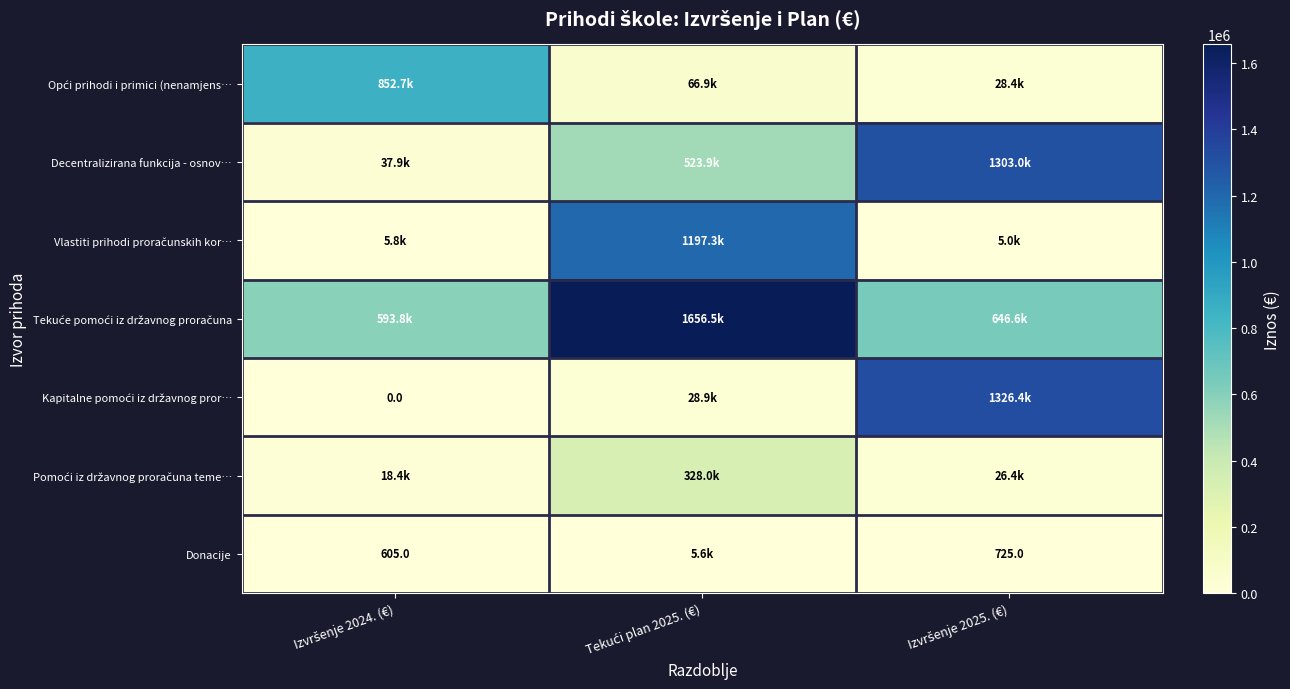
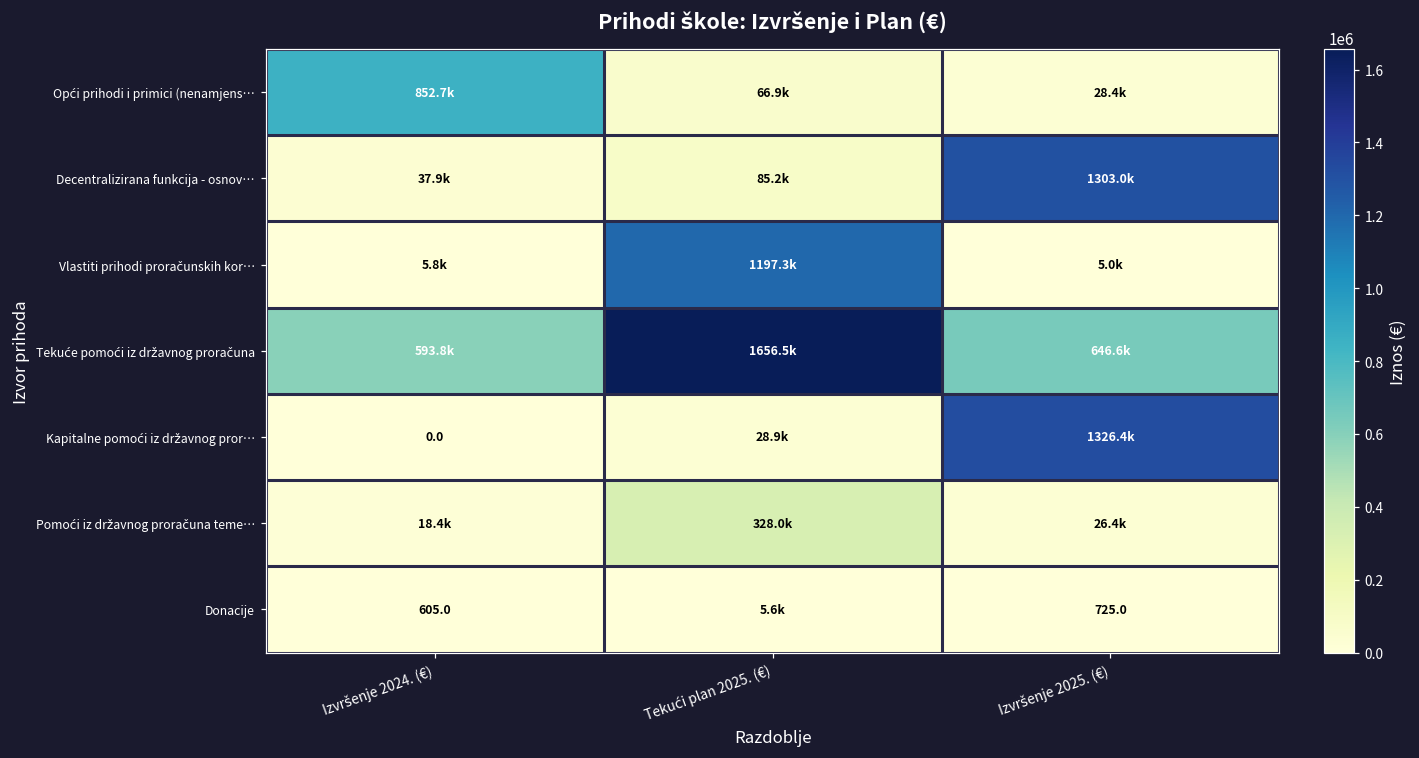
Decentralizirana funkcija - osnov…, Tekući plan 2025. (€): 523.9k -> 85.2k
